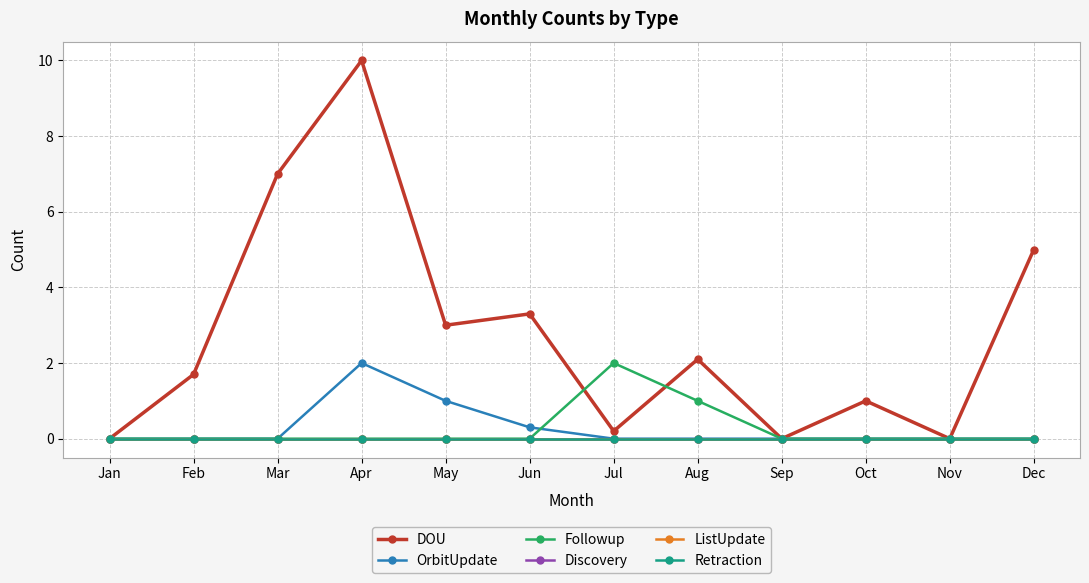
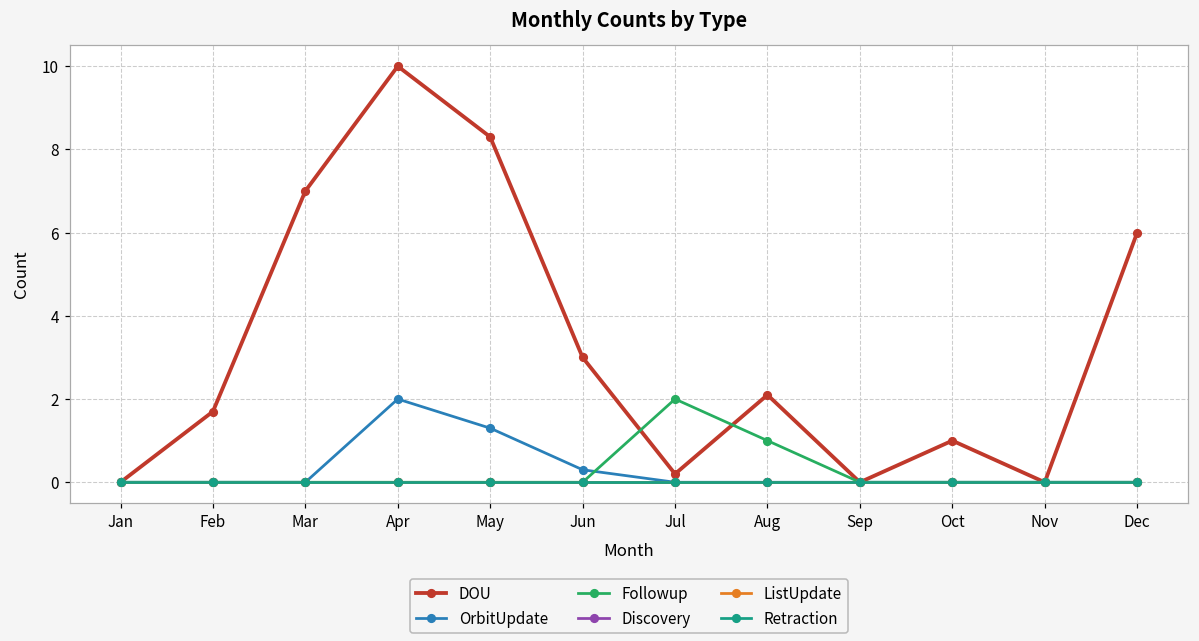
DOU, May: 3.0 -> 8.3
OrbitUpdate, May: 1.0 -> 1.3
DOU, Jun: 3.3 -> 3.0
DOU, Dec: 5 -> 6
